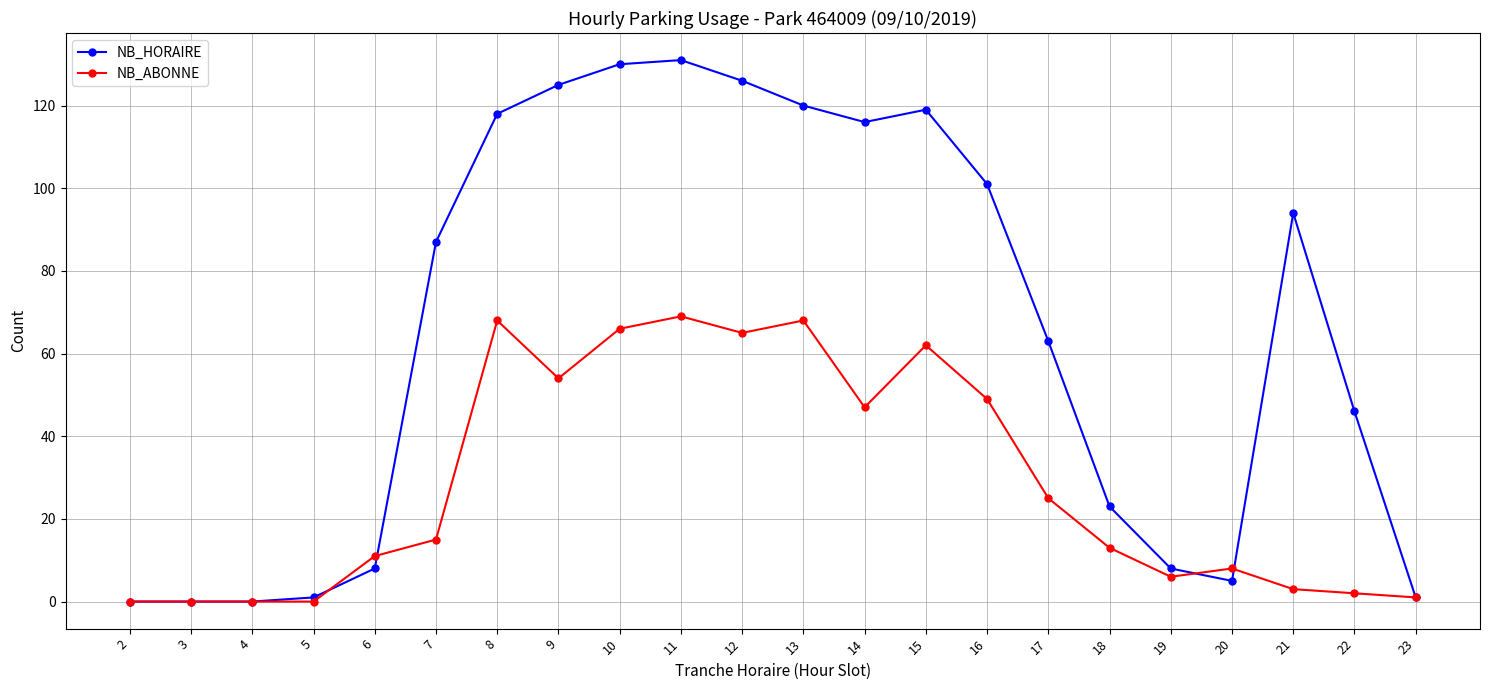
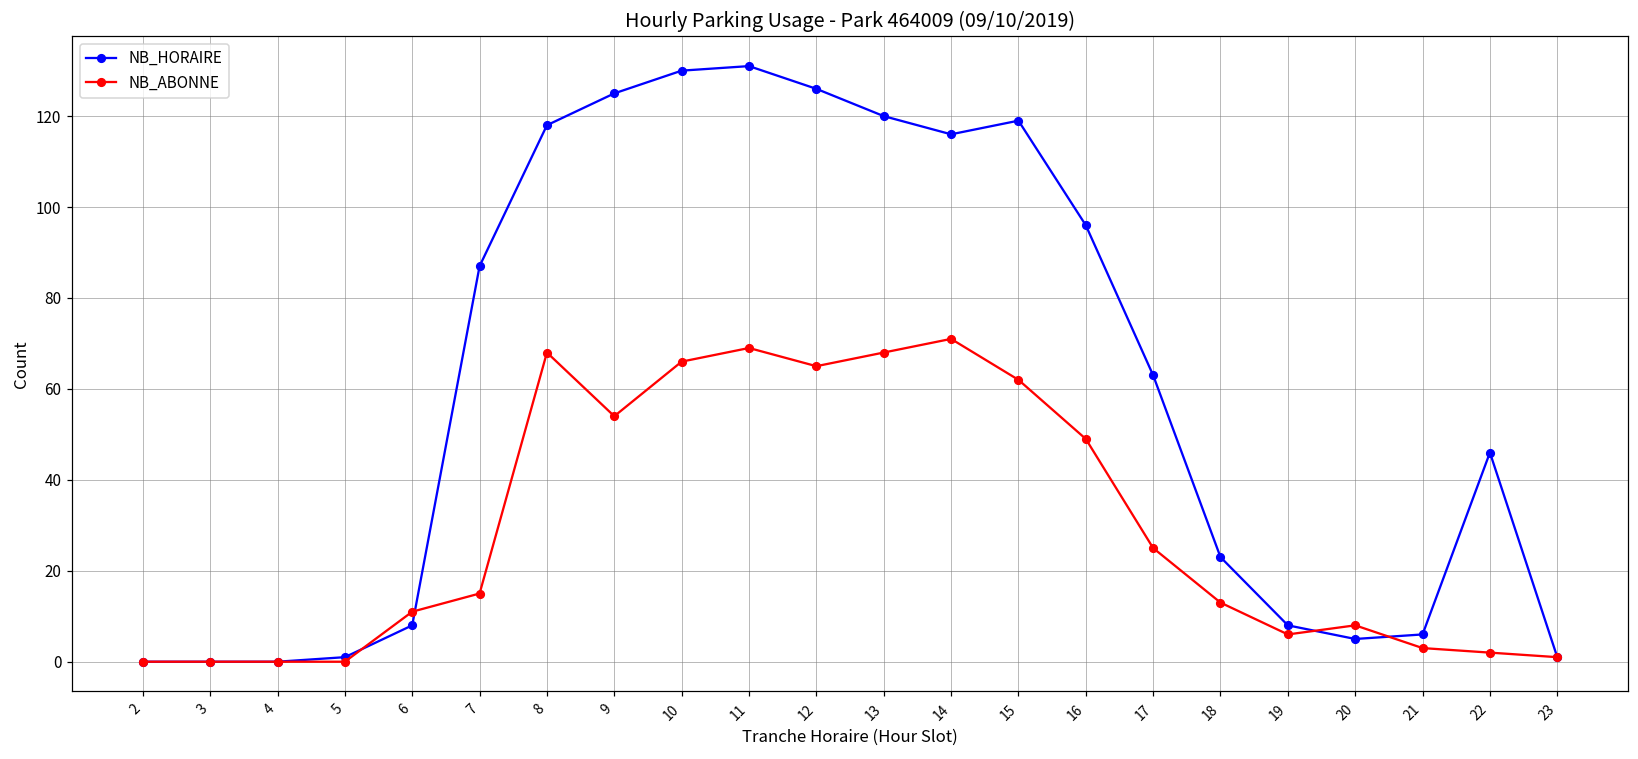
NB_ABONNE, 14: 47 -> 71
NB_HORAIRE, 16: 101 -> 96
NB_HORAIRE, 21: 94 -> 6
